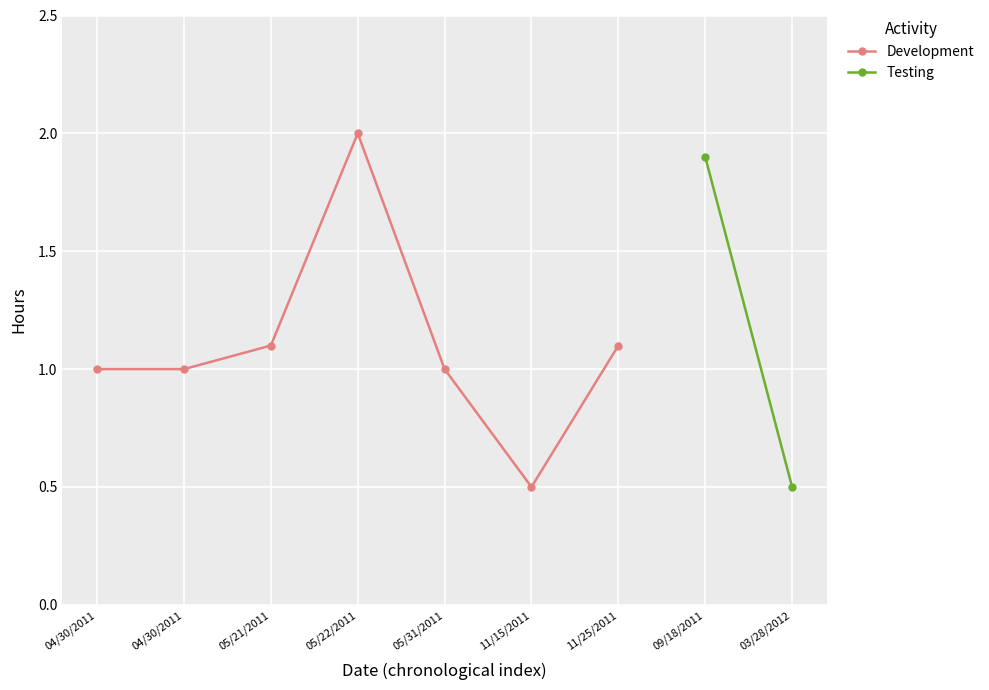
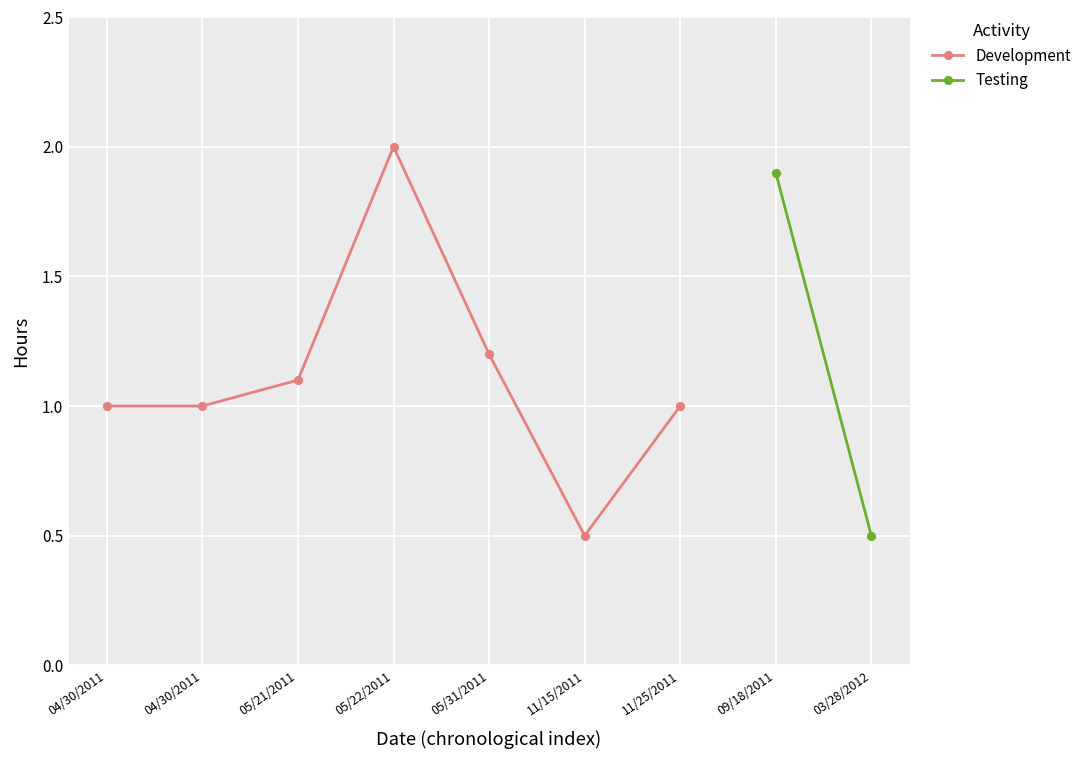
Development, 05/31/2011: 1.0 -> 1.2
Development, 11/25/2011: 1.1 -> 1.0
